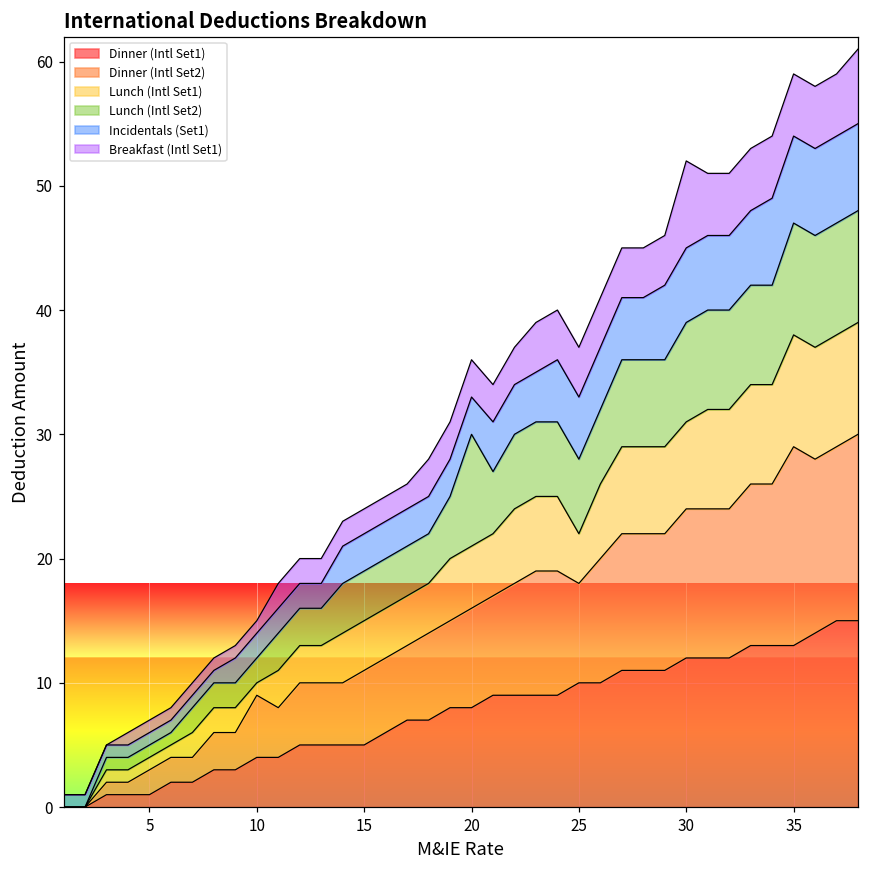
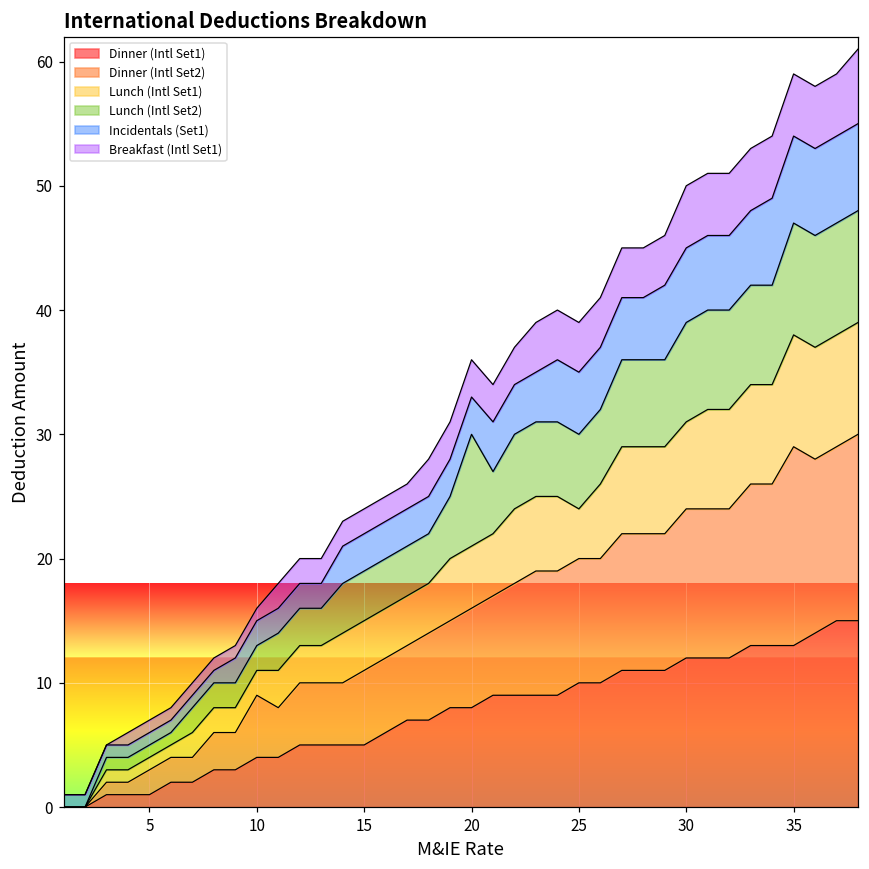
Lunch (Intl Set1), 10: 1 -> 2
Dinner (Intl Set2), 25: 8 -> 10
Breakfast (Intl Set1), 30: 7 -> 5
